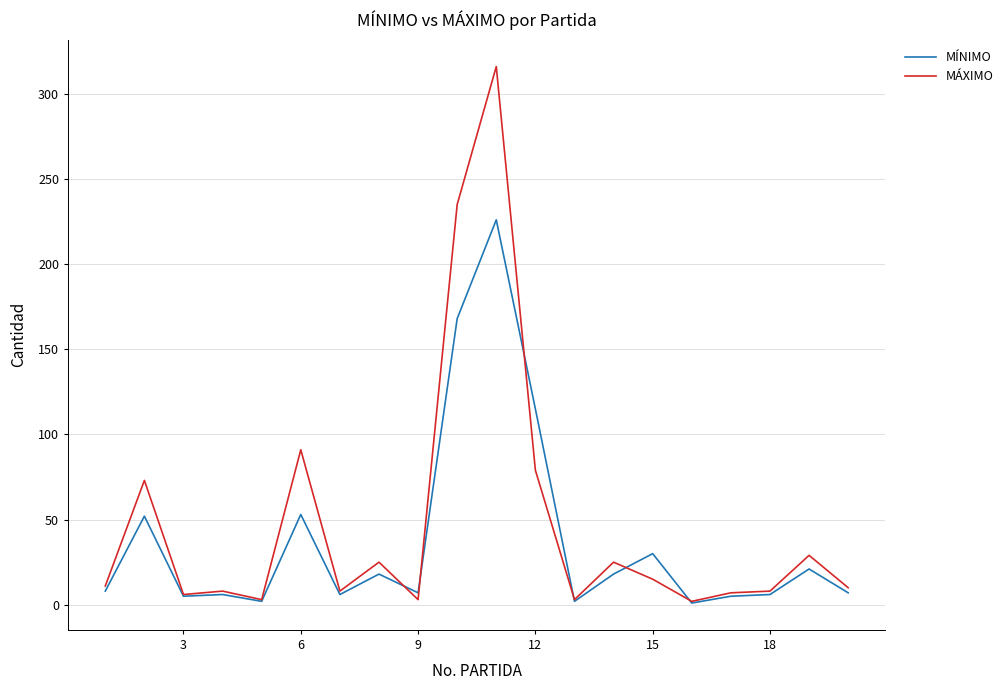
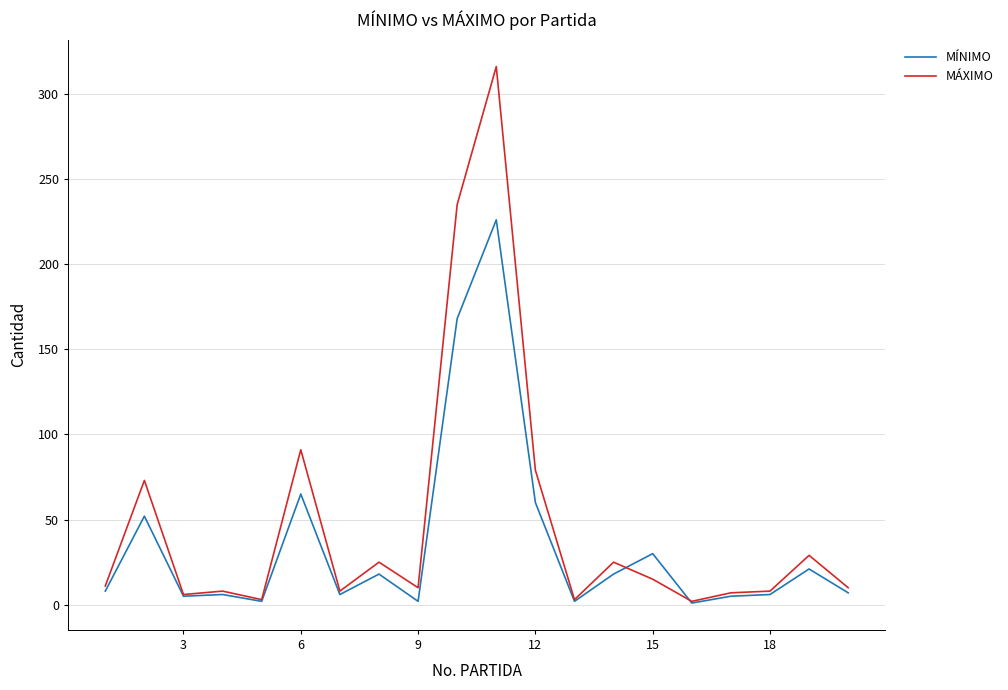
MÍNIMO, 6: 53 -> 65
MÍNIMO, 9: 7 -> 2
MÁXIMO, 9: 3 -> 10
MÍNIMO, 12: 115 -> 60
